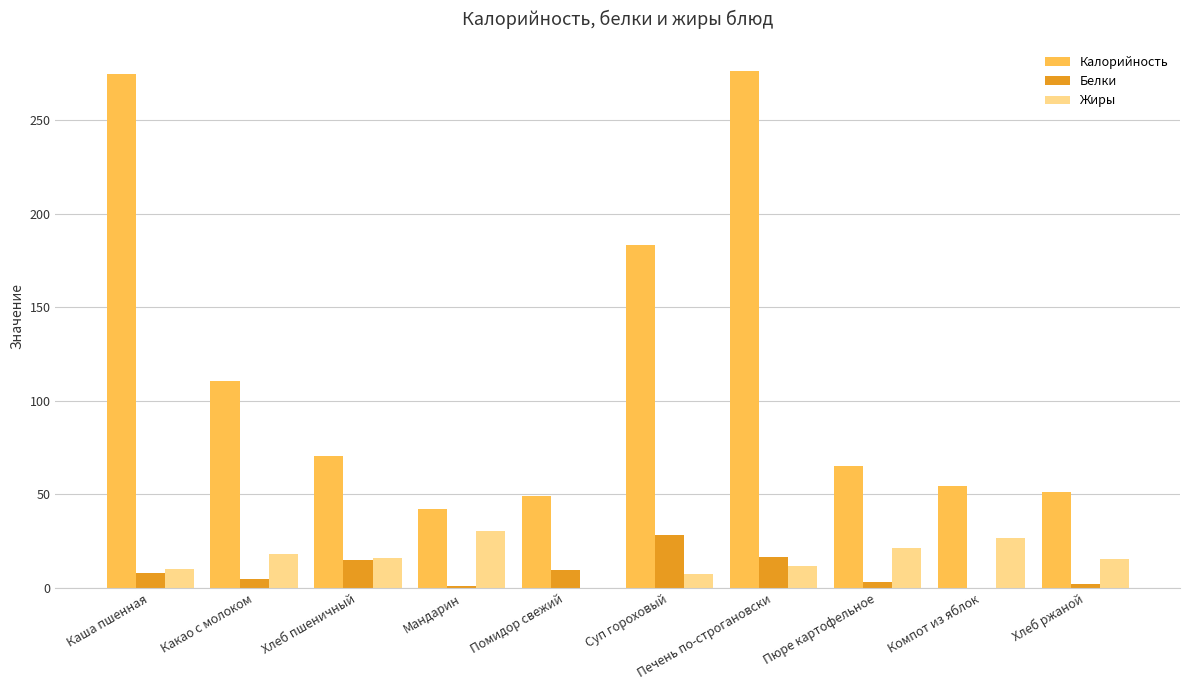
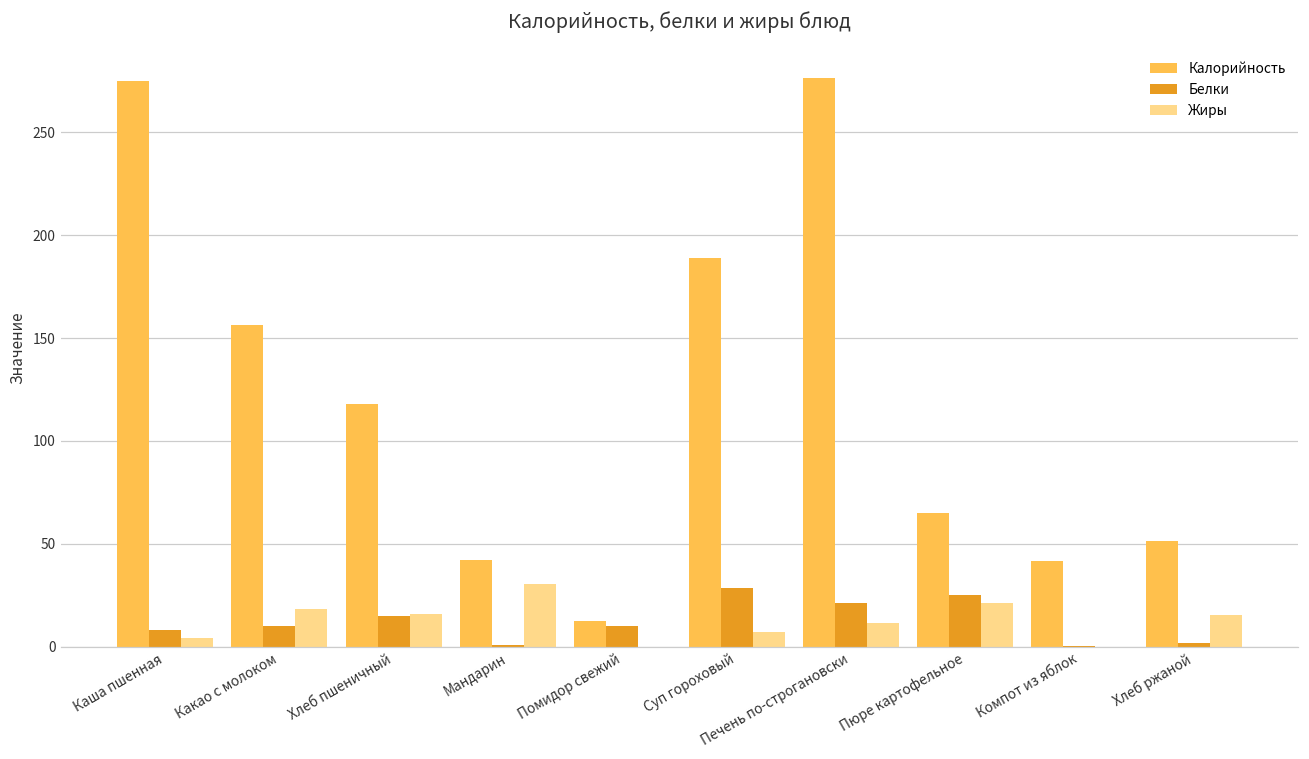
Жиры, Каша пшенная: 10 -> 4
Калорийность, Какао с молоком: 110 -> 156
Белки, Какао с молоком: 5 -> 10
Калорийность, Хлеб пшеничный: 70 -> 118
Калорийность, Помидор свежий: 49 -> 13
Калорийность, Суп гороховый: 183 -> 189
Белки, Печень по-строгановски: 17 -> 21
Белки, Пюре картофельное: 3 -> 25
Калорийность, Компот из яблок: 55 -> 42
Жиры, Компот из яблок: 27 -> 0
